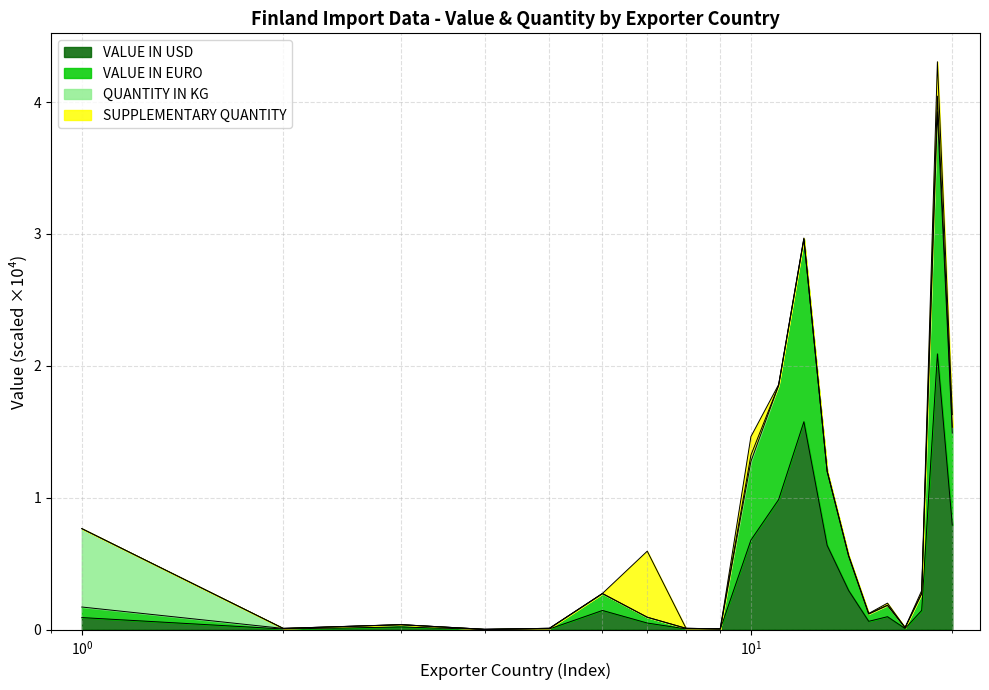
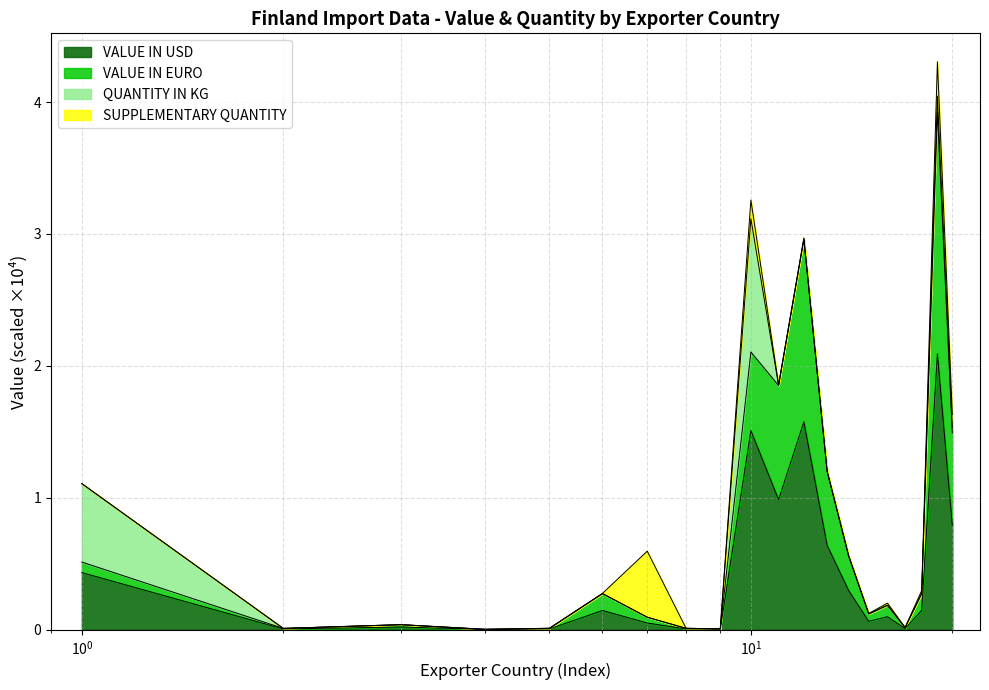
VALUE IN USD, 10^0: 0.09 -> 0.43
VALUE IN USD, 10^1: 0.68 -> 1.51
QUANTITY IN KG, 10^1: 0.05 -> 1.01
